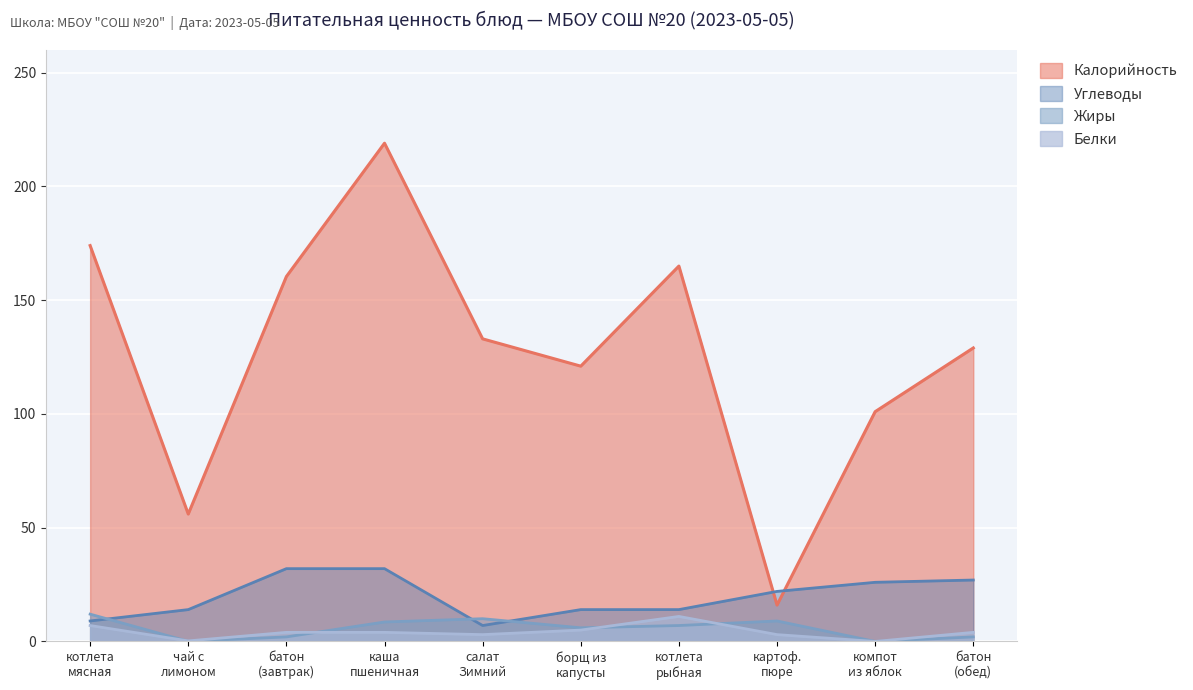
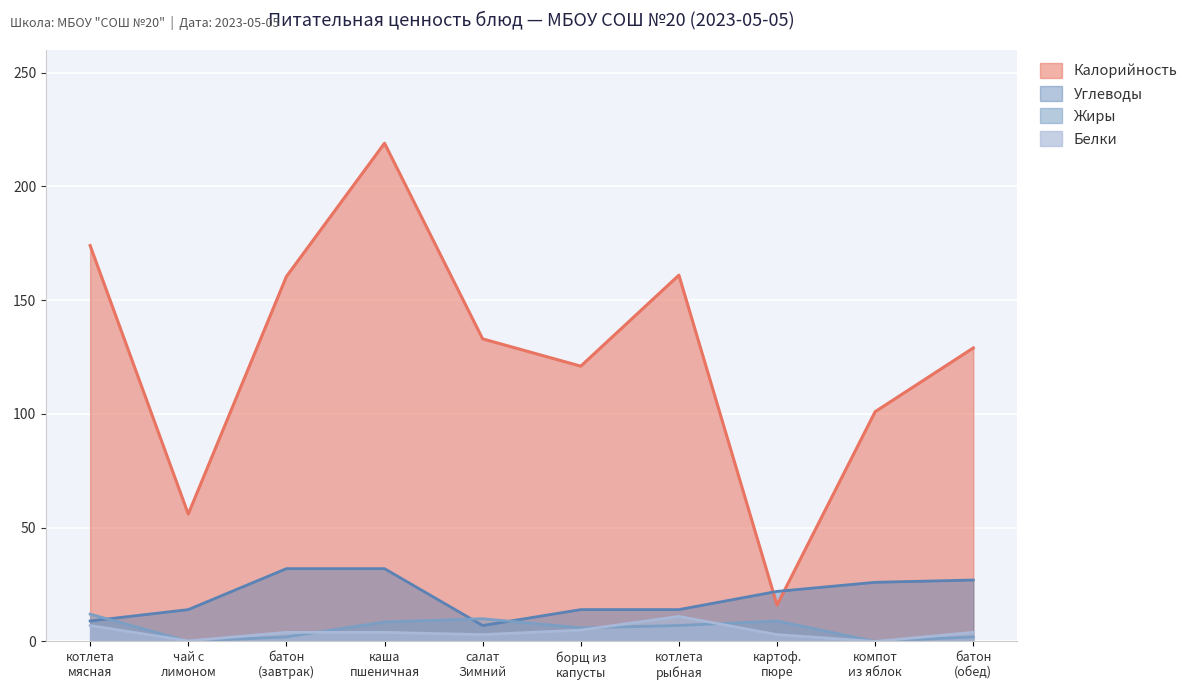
Калорийность, котлета рыбная: 165 -> 161
